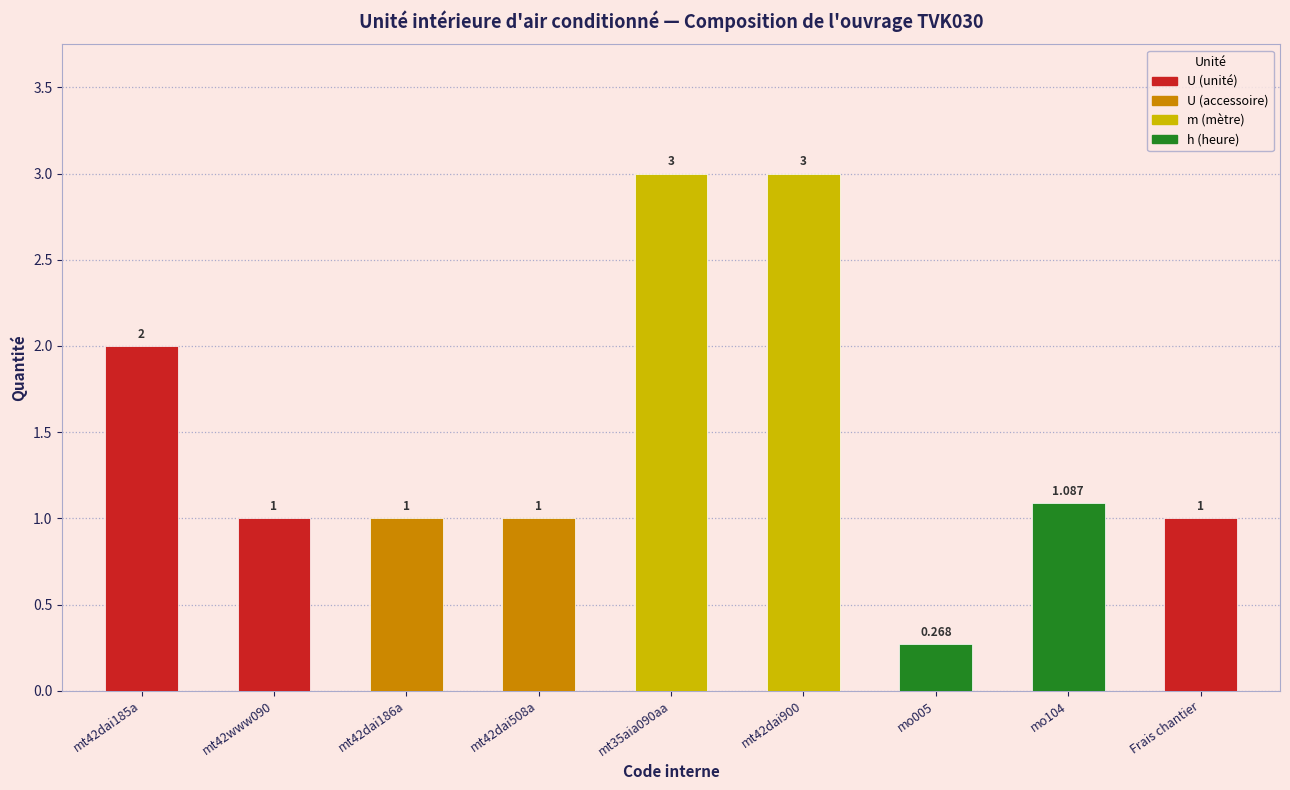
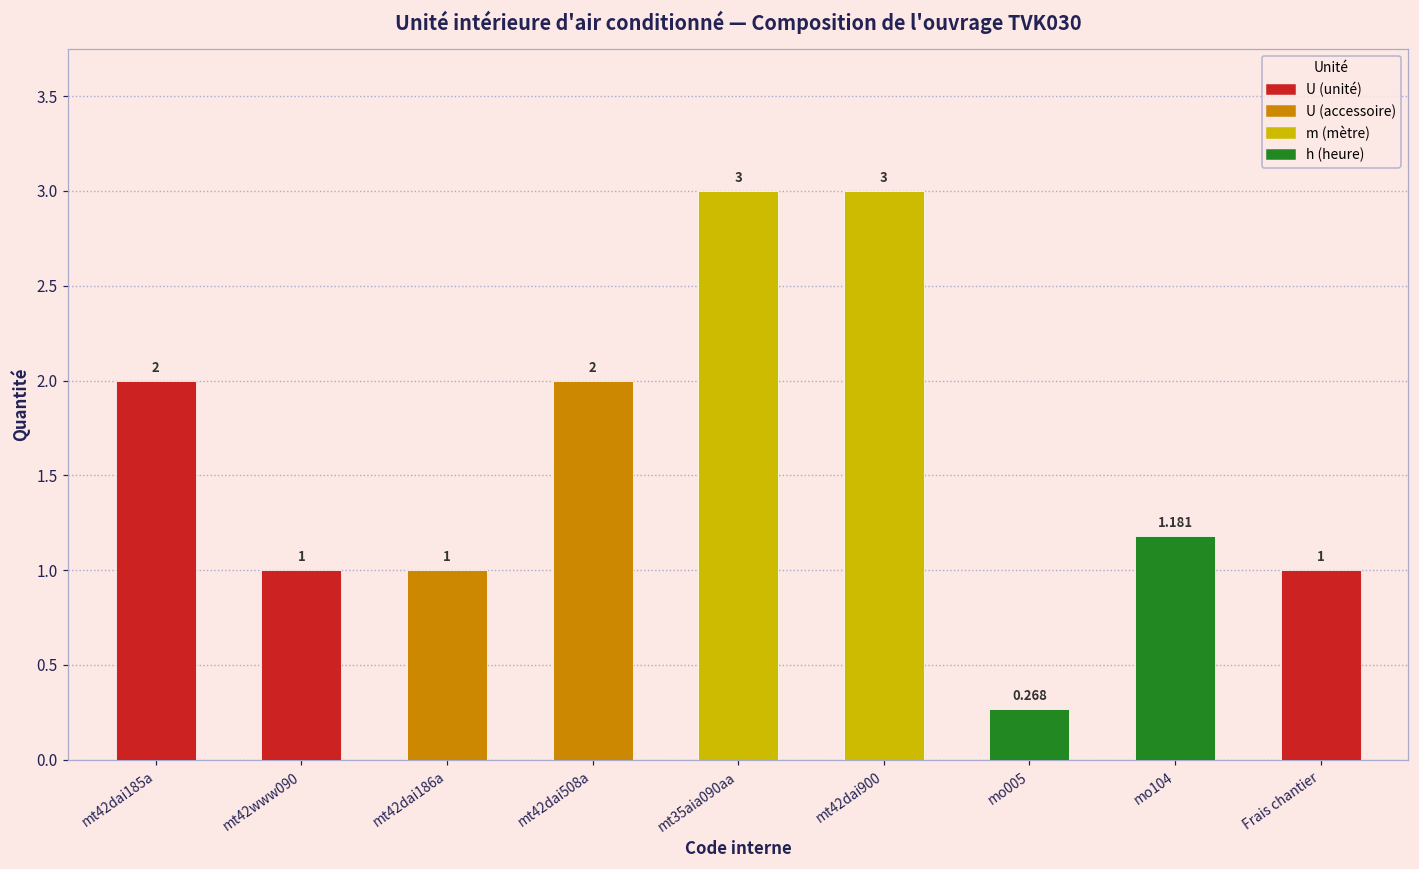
mt42dai508a: 1 -> 2
mo104: 1.087 -> 1.181
